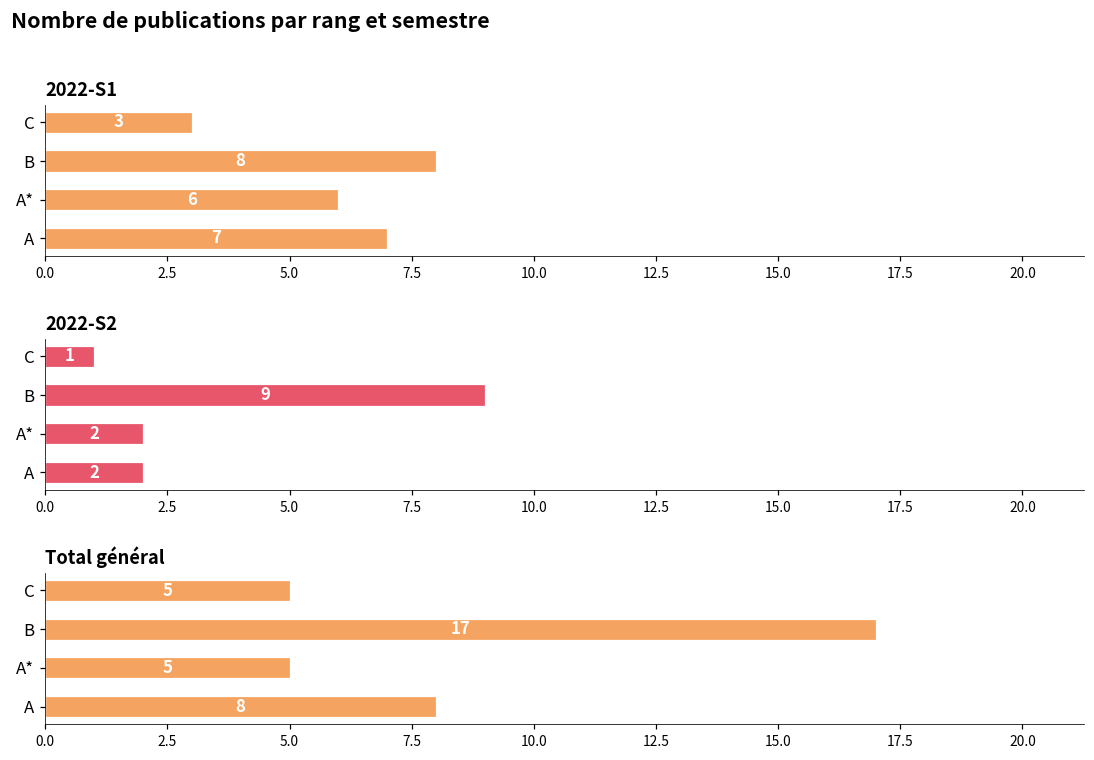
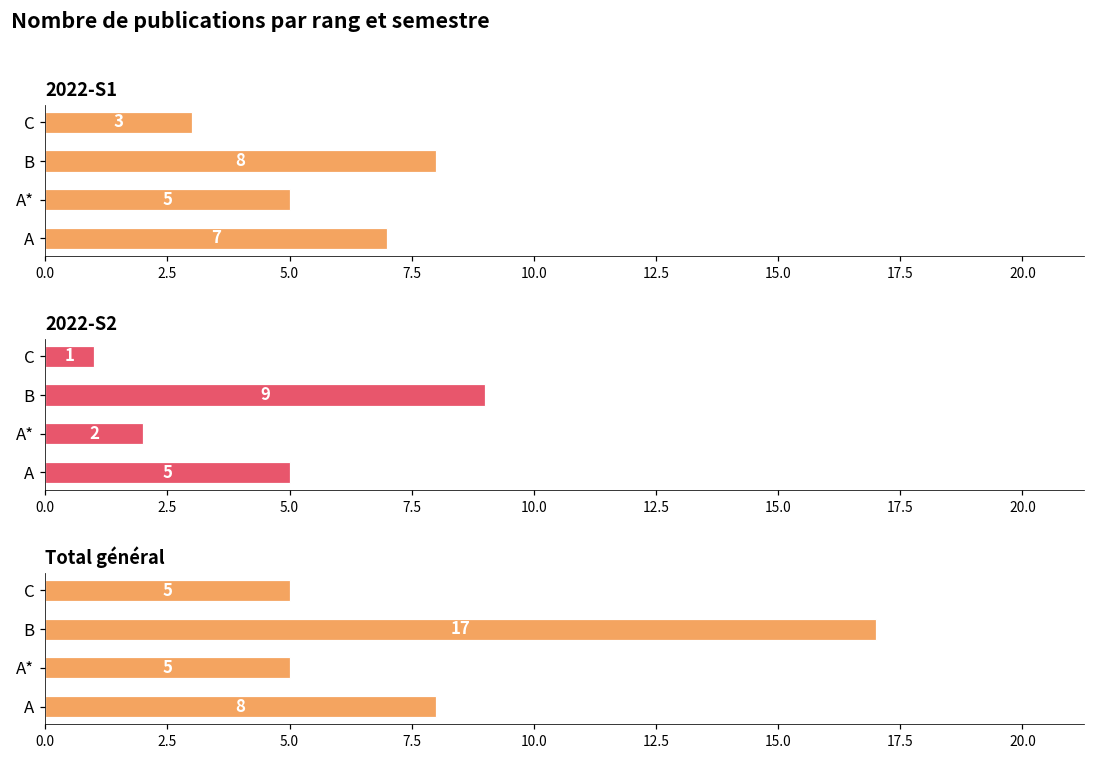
2022-S1, A*: 6 -> 5
2022-S2, A: 2 -> 5
